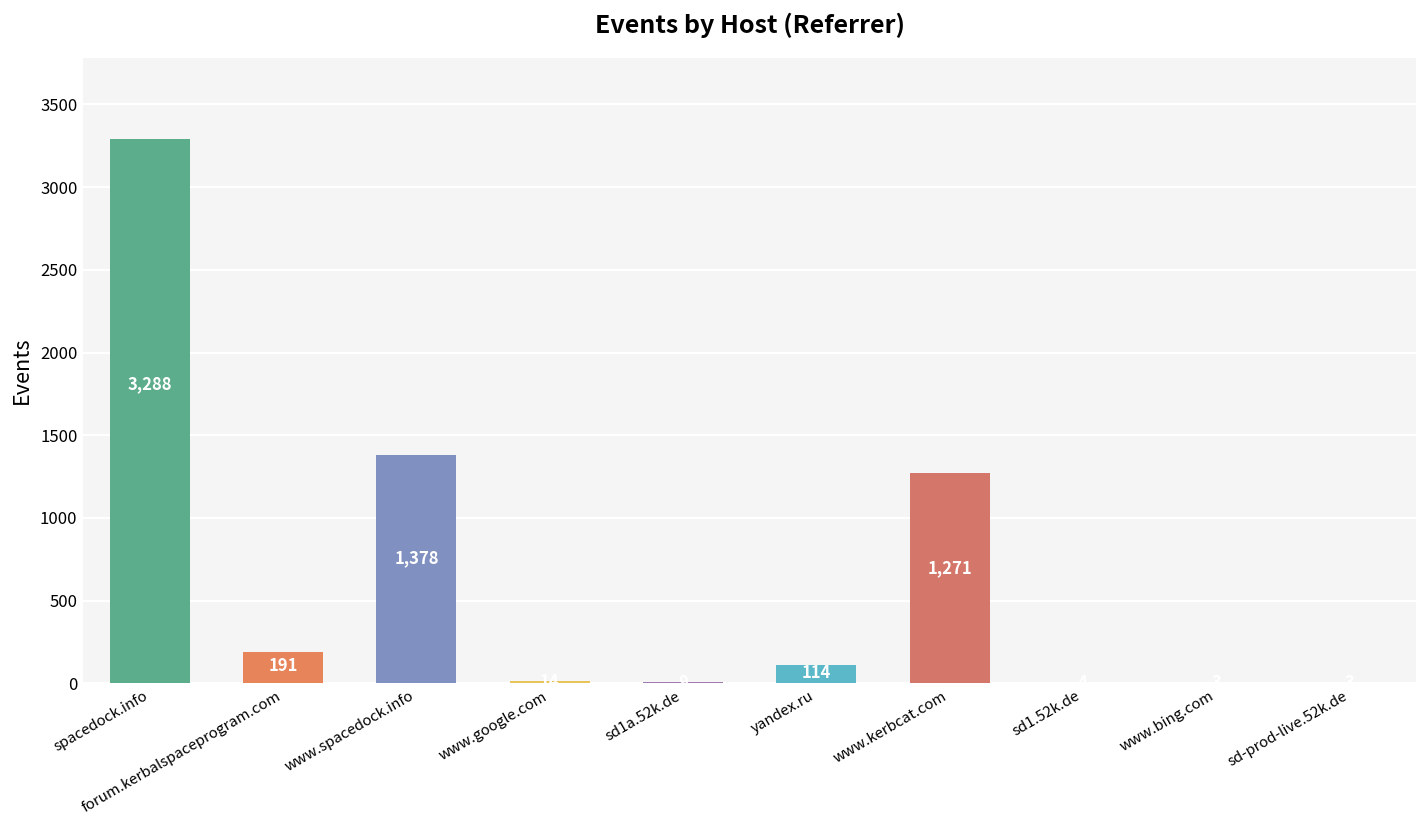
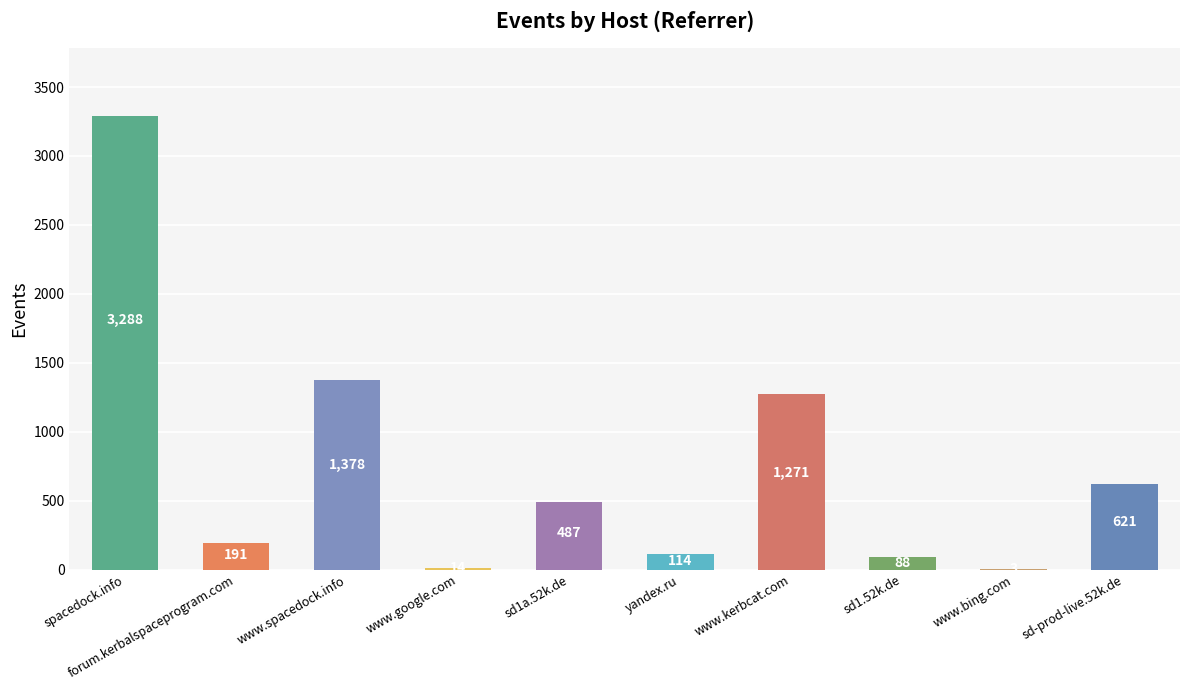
sd1a.52k.de: 10 -> 490
sd1.52k.de: 0 -> 90
sd-prod-live.52k.de: 0 -> 620
